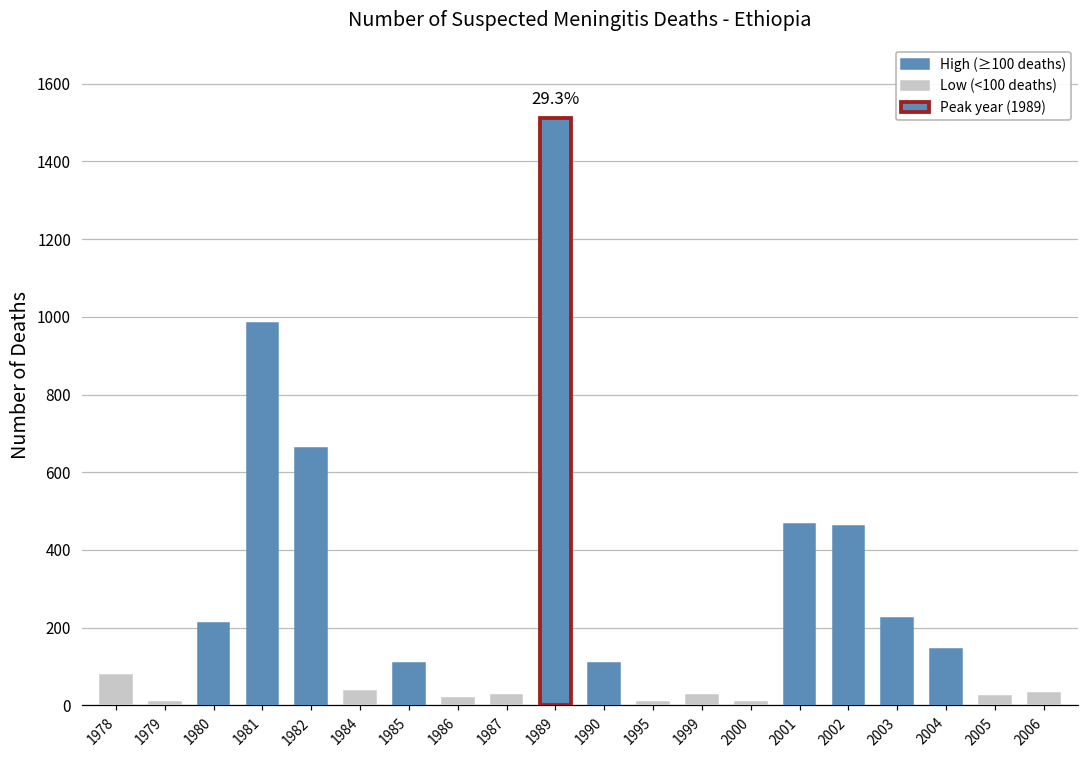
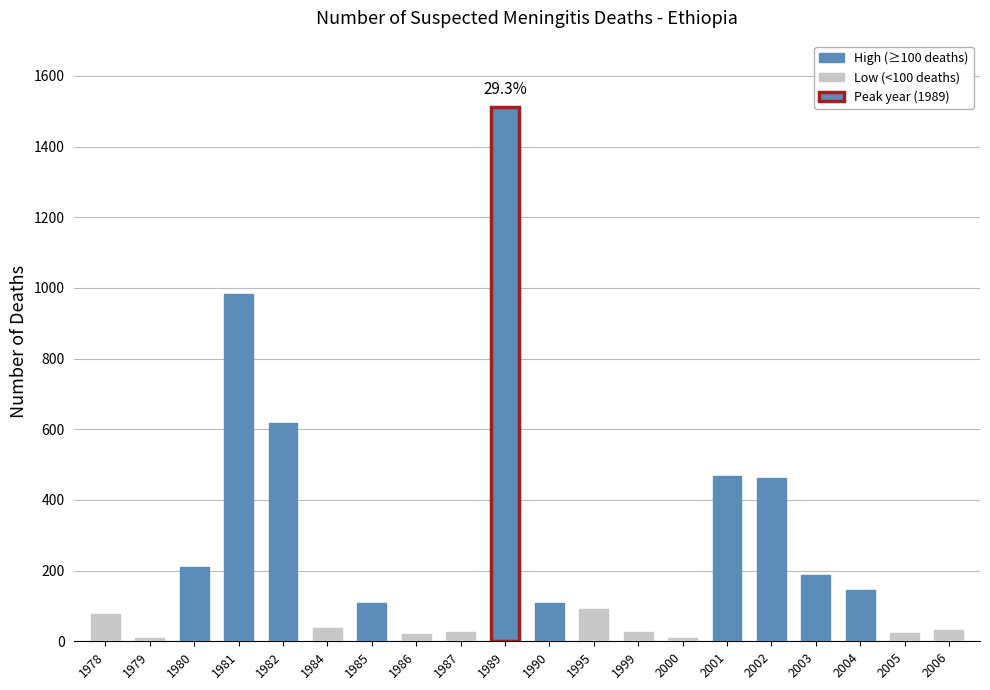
1982: 660 -> 620
1995: 10 -> 90
2003: 230 -> 190
